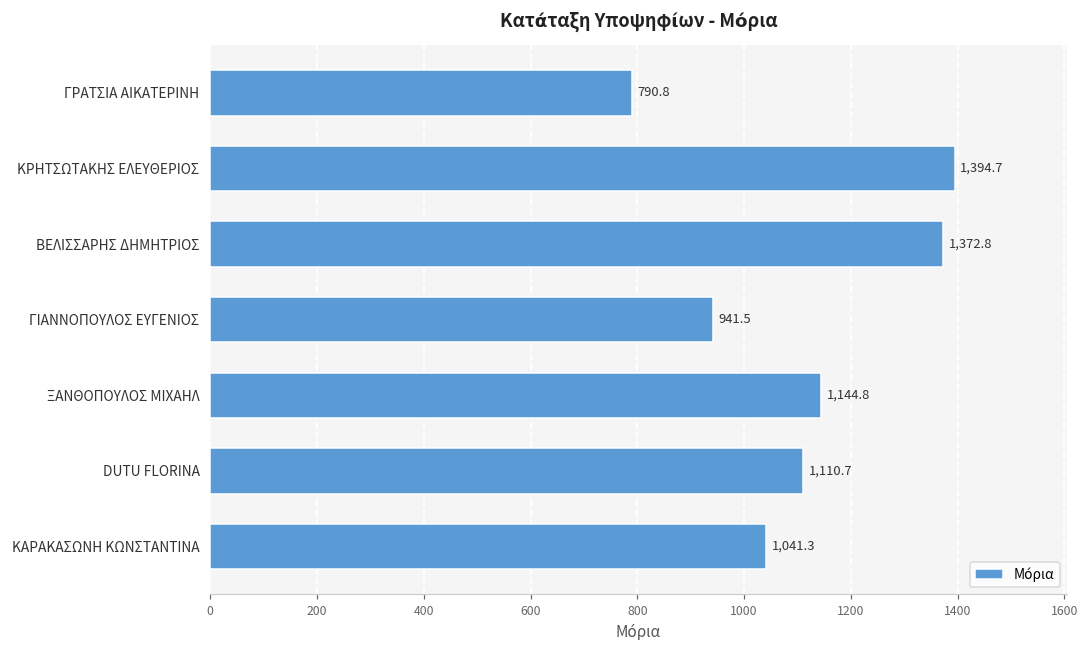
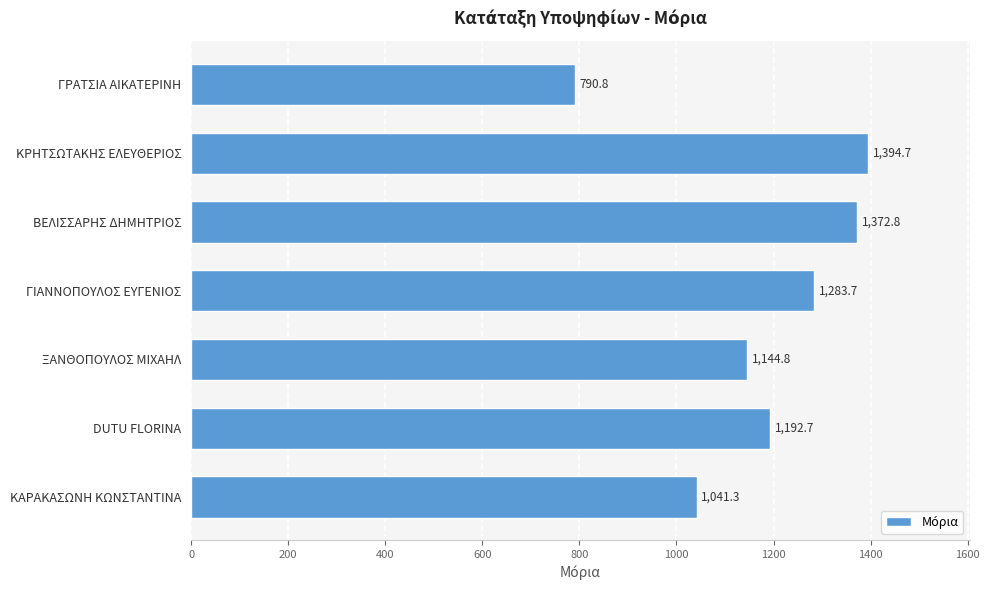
ΓΙΑΝΝΟΠΟΥΛΟΣ ΕΥΓΕΝΙΟΣ: 941.5 -> 1,283.7
DUTU FLORINA: 1,110.7 -> 1,192.7
